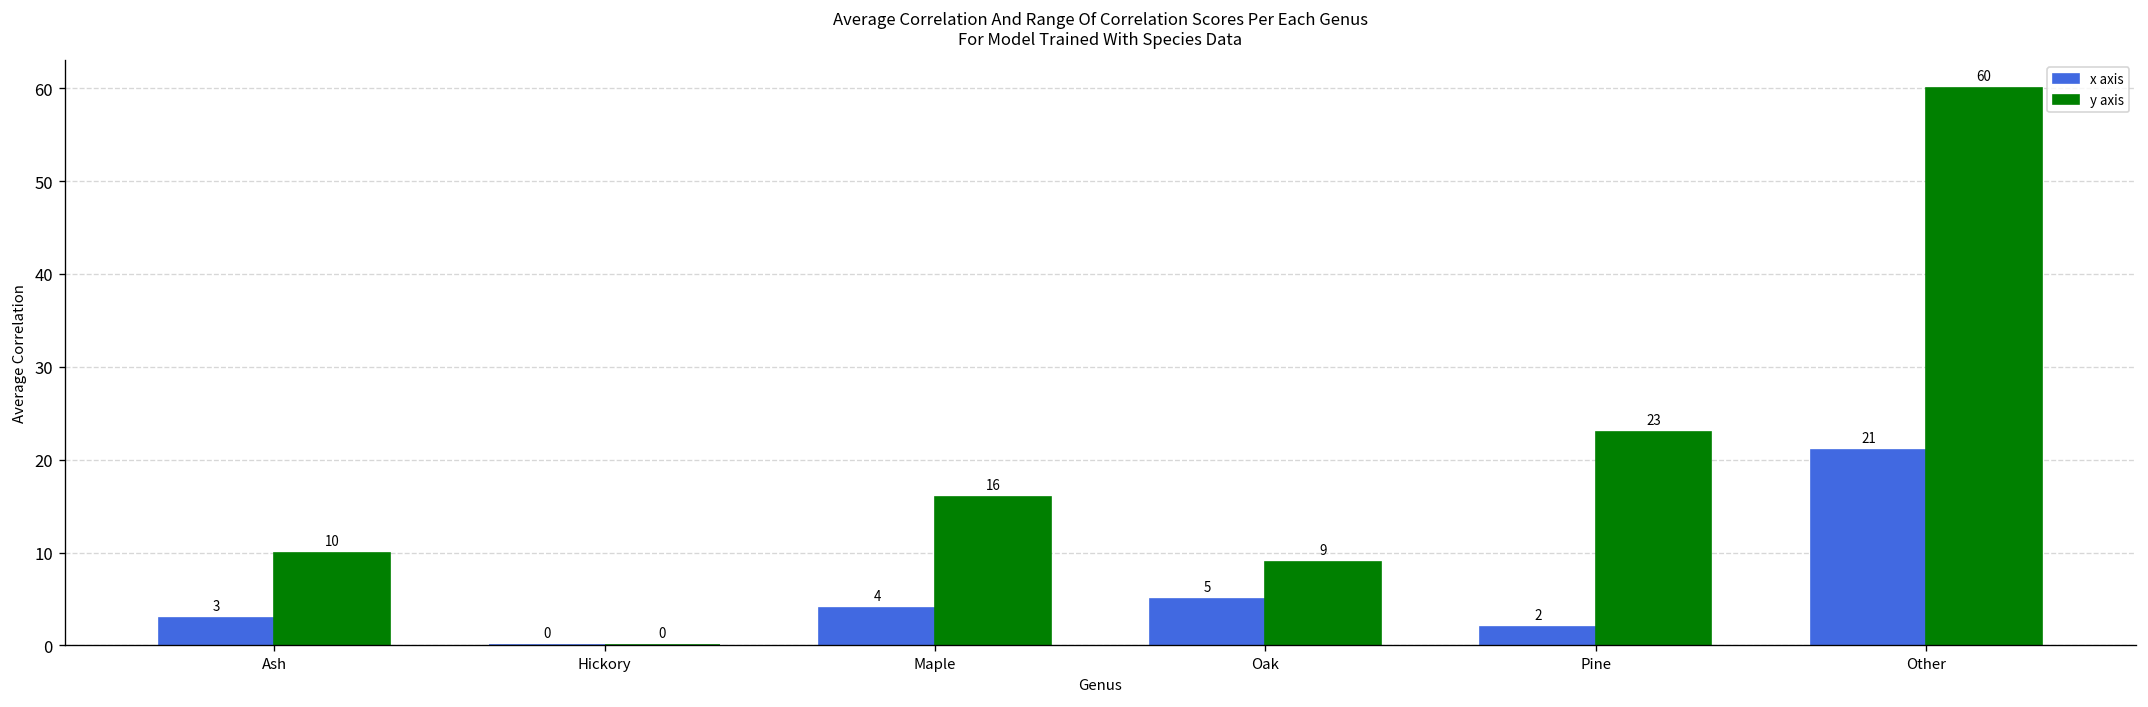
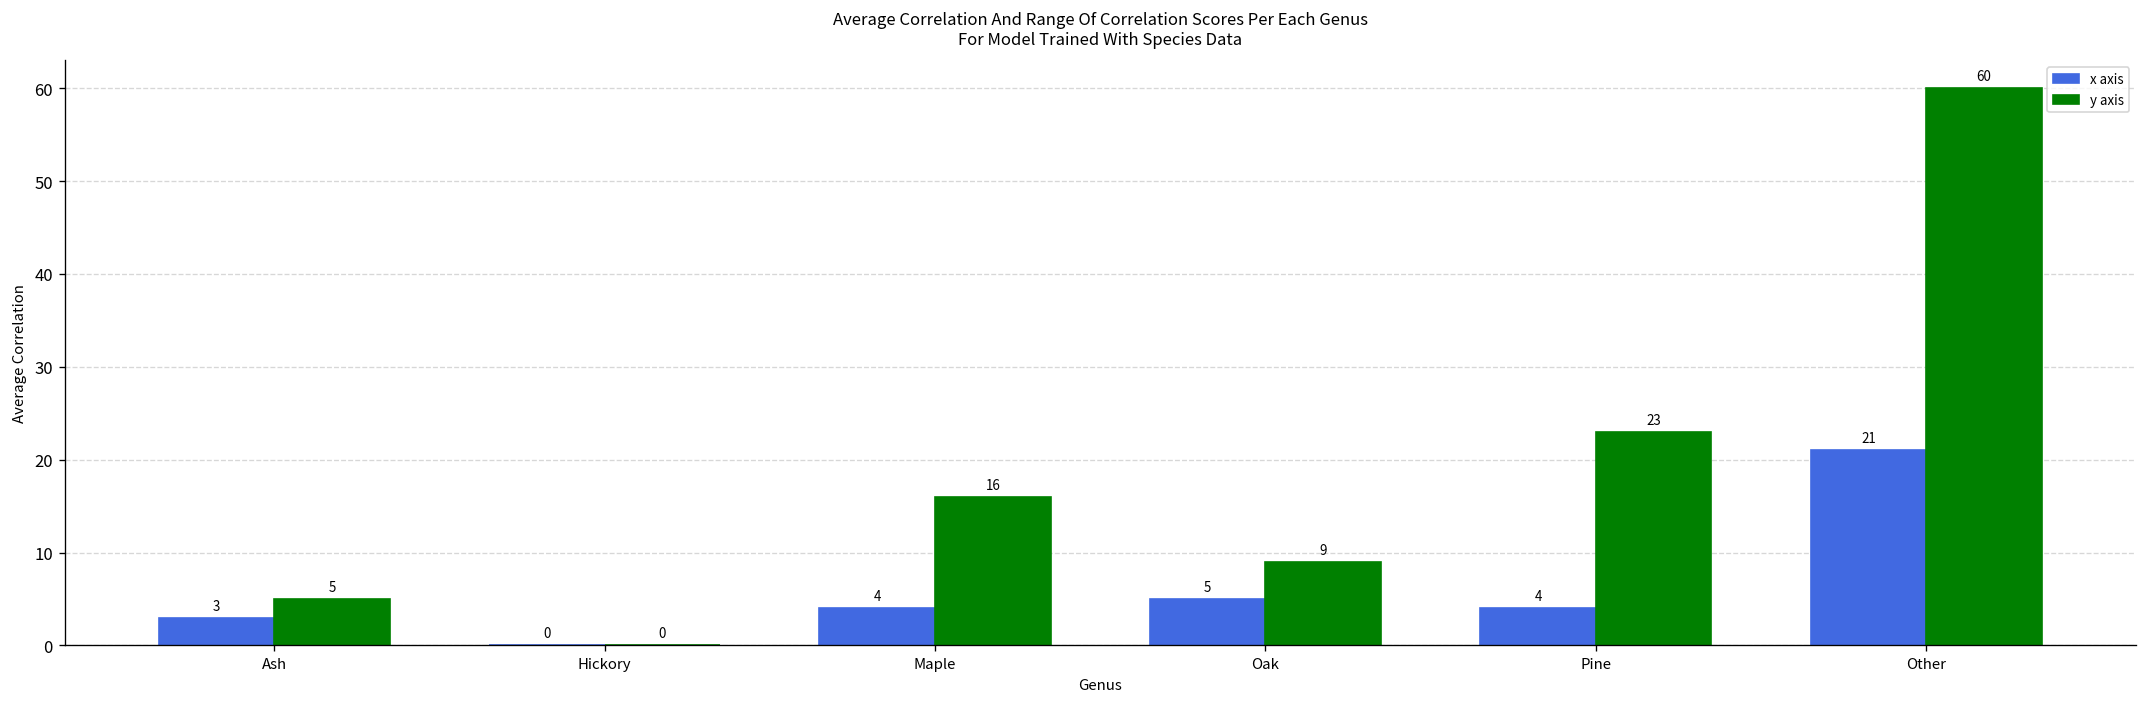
y axis, Ash: 10 -> 5
x axis, Pine: 2 -> 4
